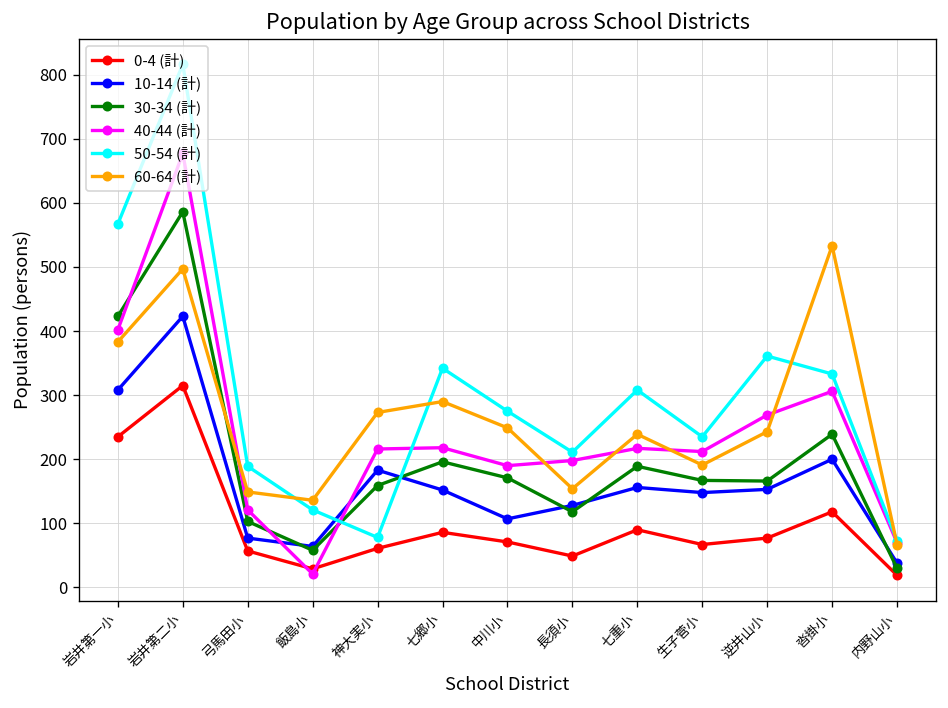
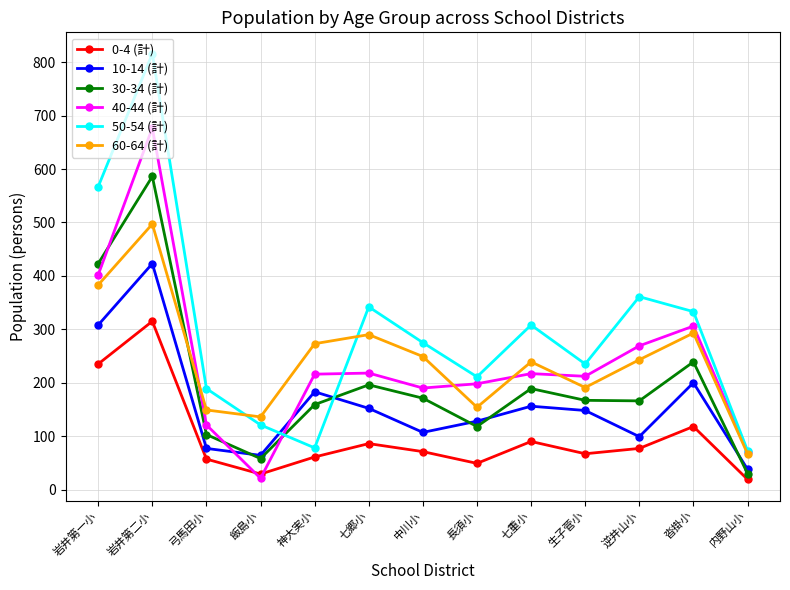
10-14 (計), 逆井山小: 150 -> 100
60-64 (計), 沓掛小: 530 -> 290
